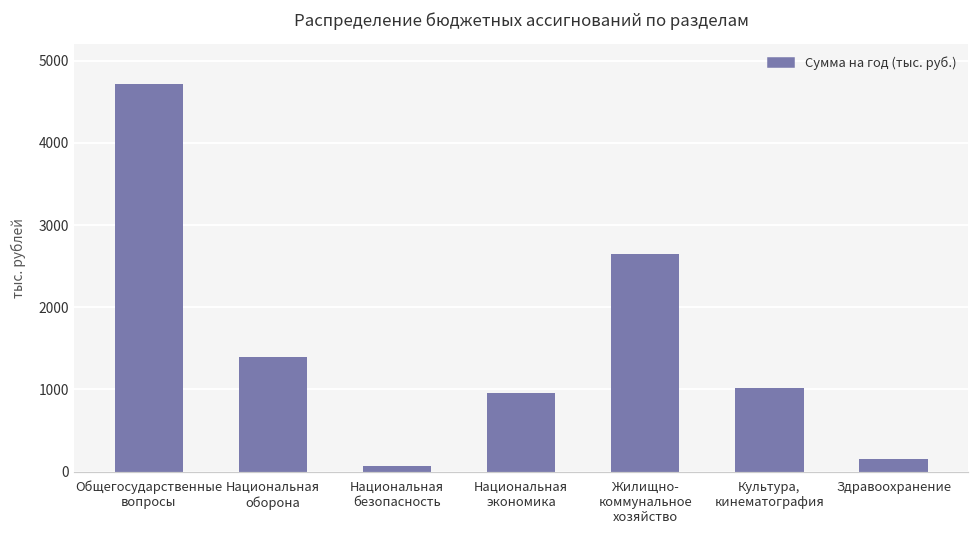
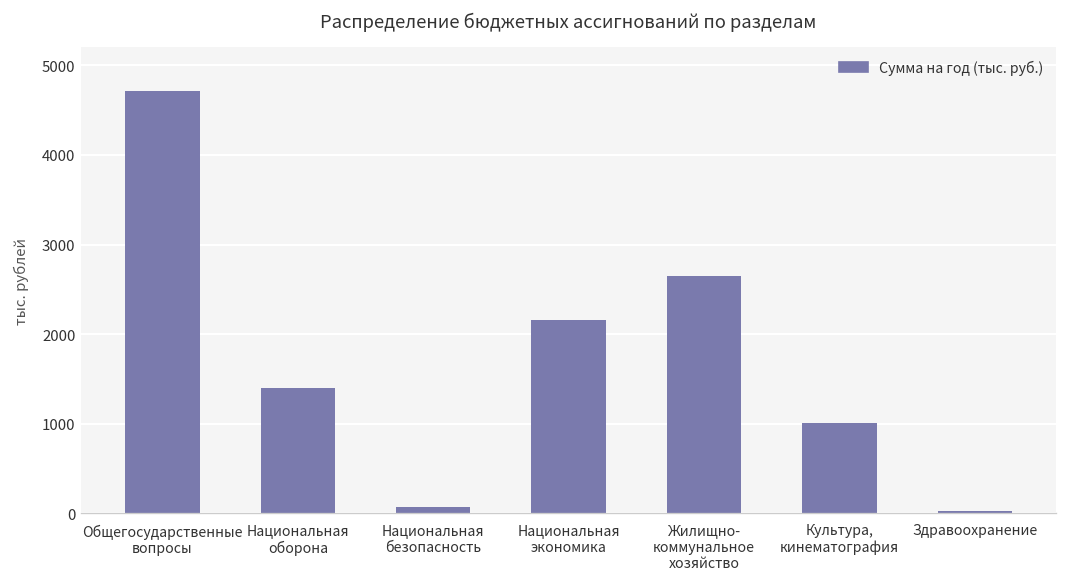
Национальная экономика: 1000 -> 2200
Здравоохранение: 200 -> 0
